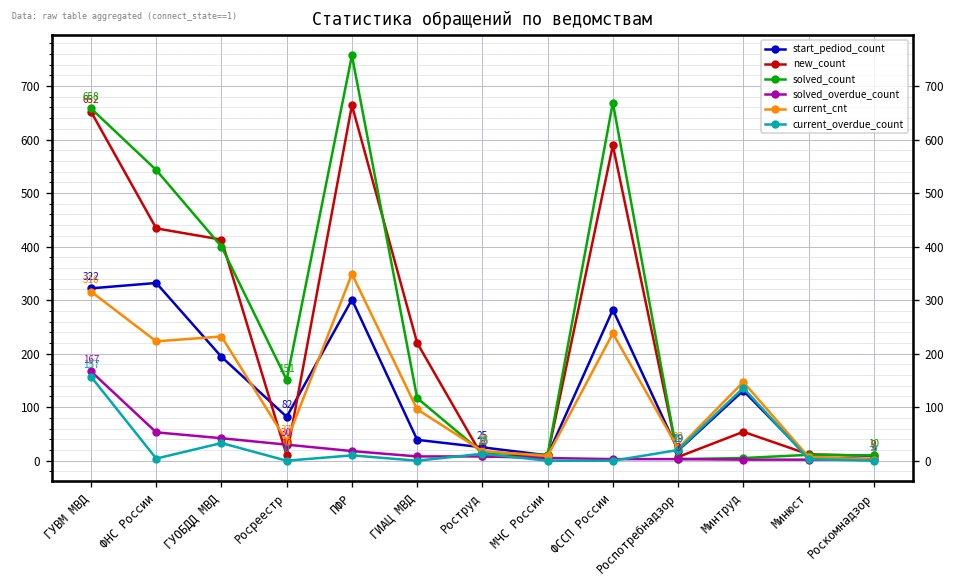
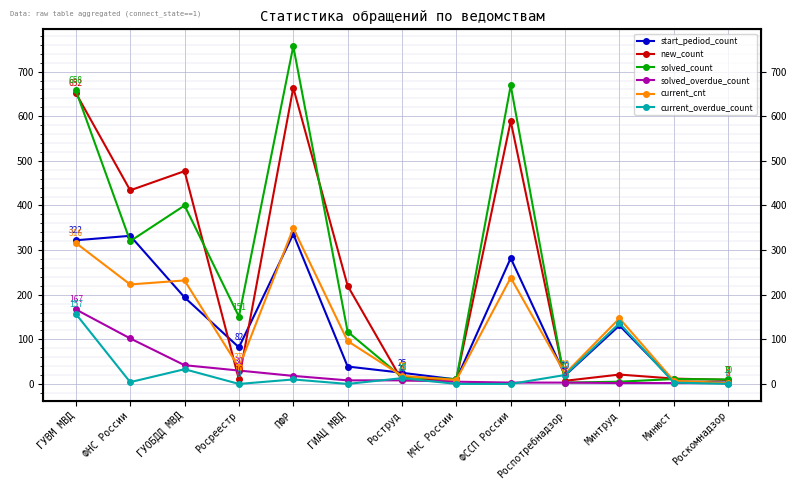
solved_count, ФНС России: 540 -> 320
solved_overdue_count, ФНС России: 50 -> 100
new_count, ГУОБДД МВД: 410 -> 480
start_pediod_count, ПФР: 300 -> 340
new_count, Минтруд: 50 -> 20
